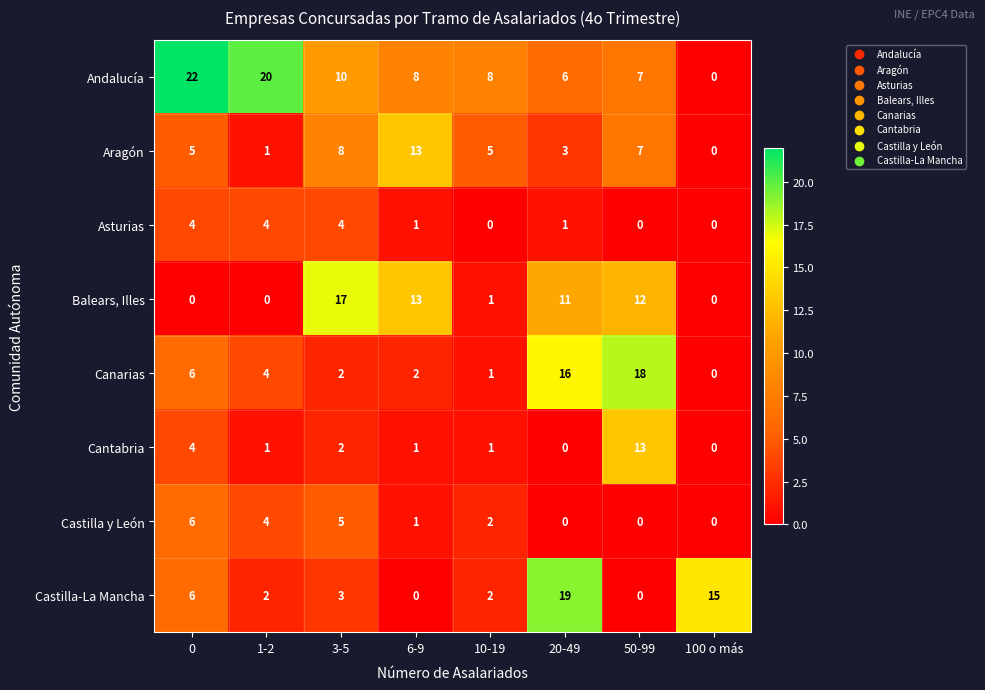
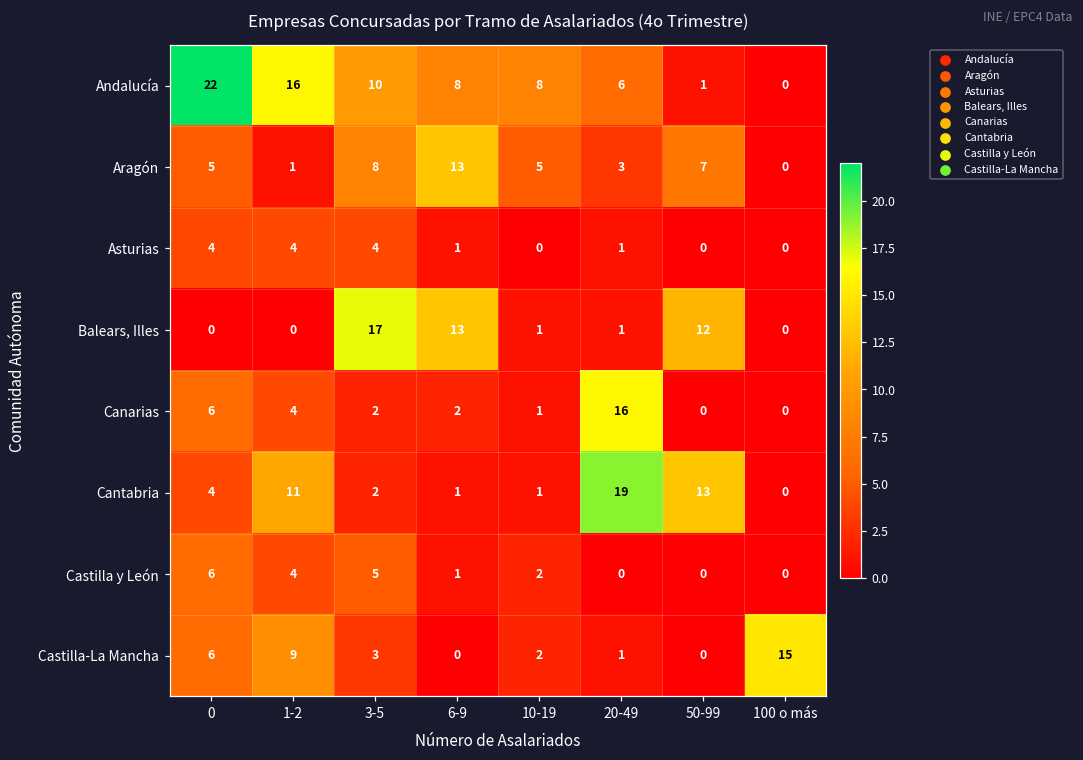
Andalucía, 1-2: 20 -> 16
Andalucía, 50-99: 7 -> 1
Balears, Illes, 20-49: 11 -> 1
Canarias, 50-99: 18 -> 0
Cantabria, 1-2: 1 -> 11
Cantabria, 20-49: 0 -> 19
Castilla-La Mancha, 1-2: 2 -> 9
Castilla-La Mancha, 20-49: 19 -> 1
